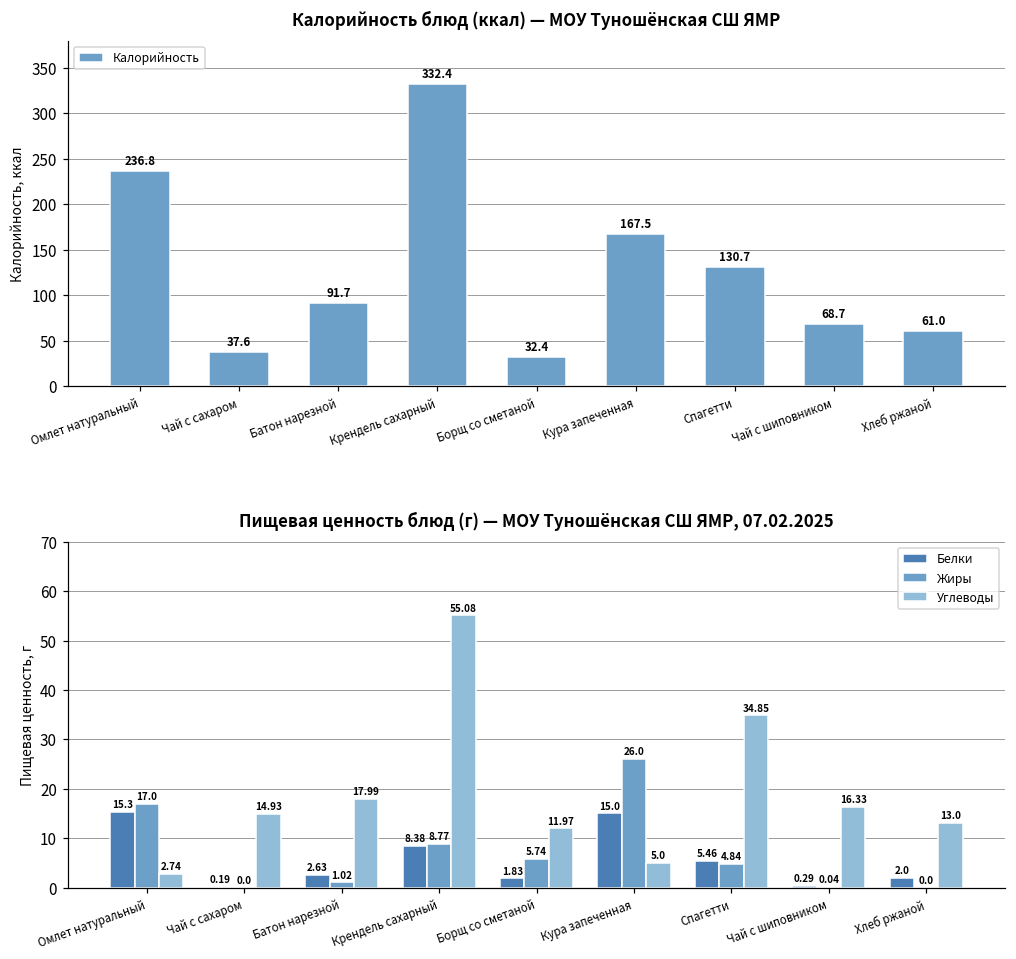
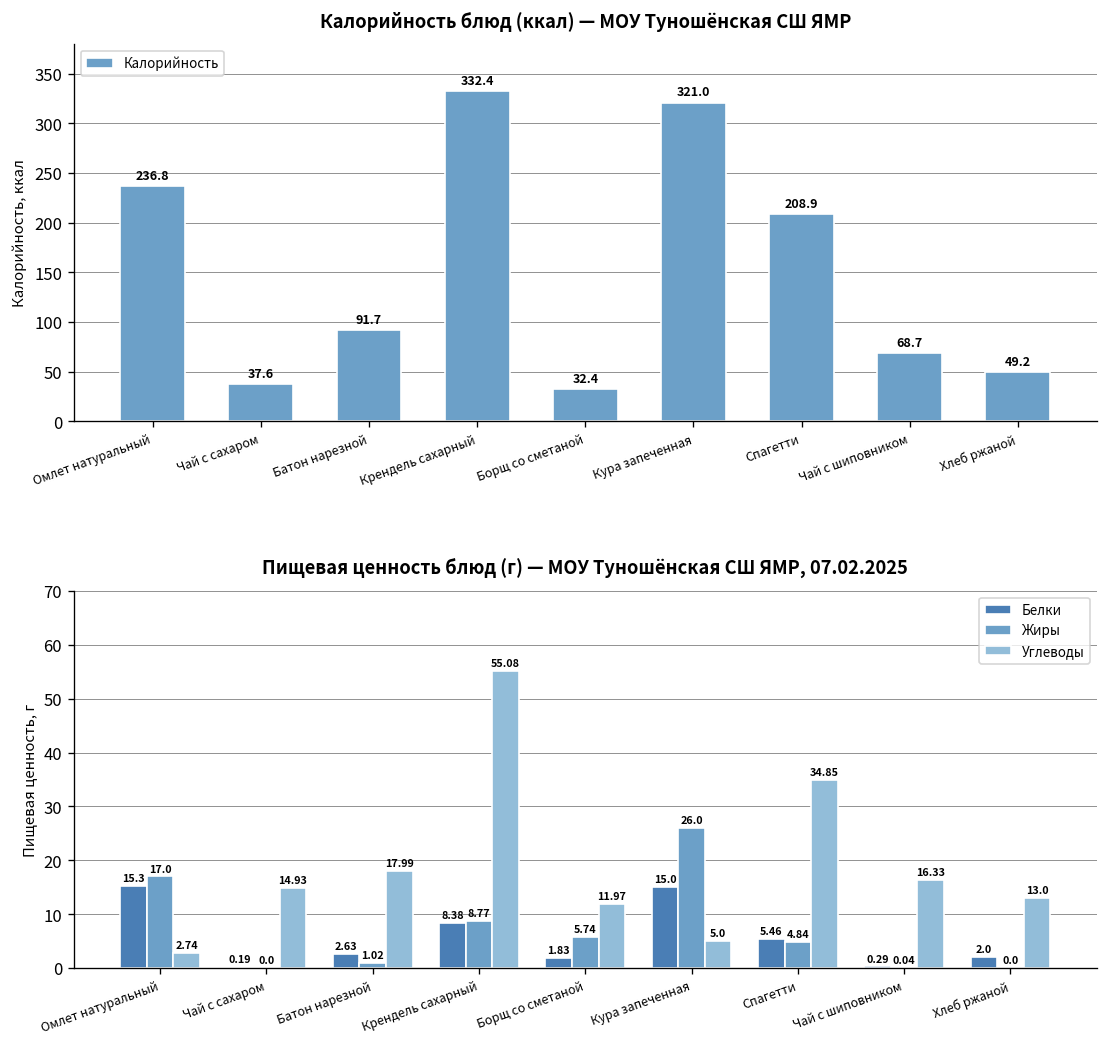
Калорийность блюд (ккал) — МОУ Туношёнская СШ ЯМР, Кура запеченная: 167.5 -> 321.0
Калорийность блюд (ккал) — МОУ Туношёнская СШ ЯМР, Спагетти: 130.7 -> 208.9
Калорийность блюд (ккал) — МОУ Туношёнская СШ ЯМР, Хлеб ржаной: 61.0 -> 49.2
